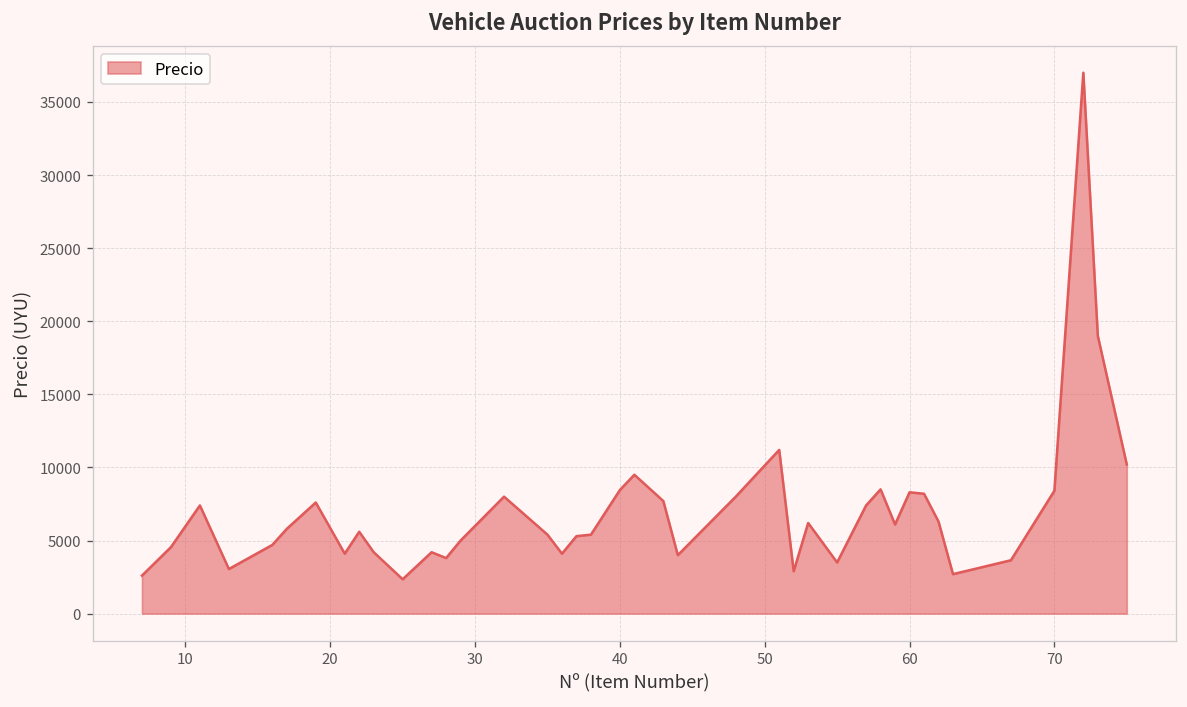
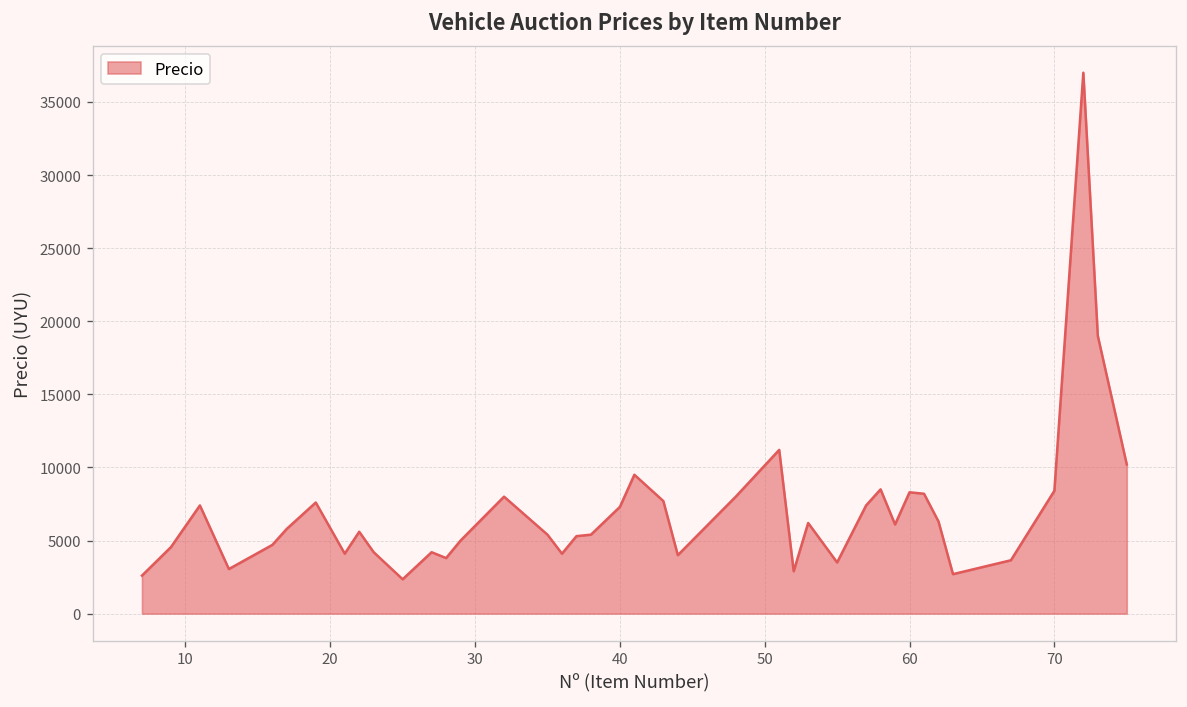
40: 8500 -> 7300
